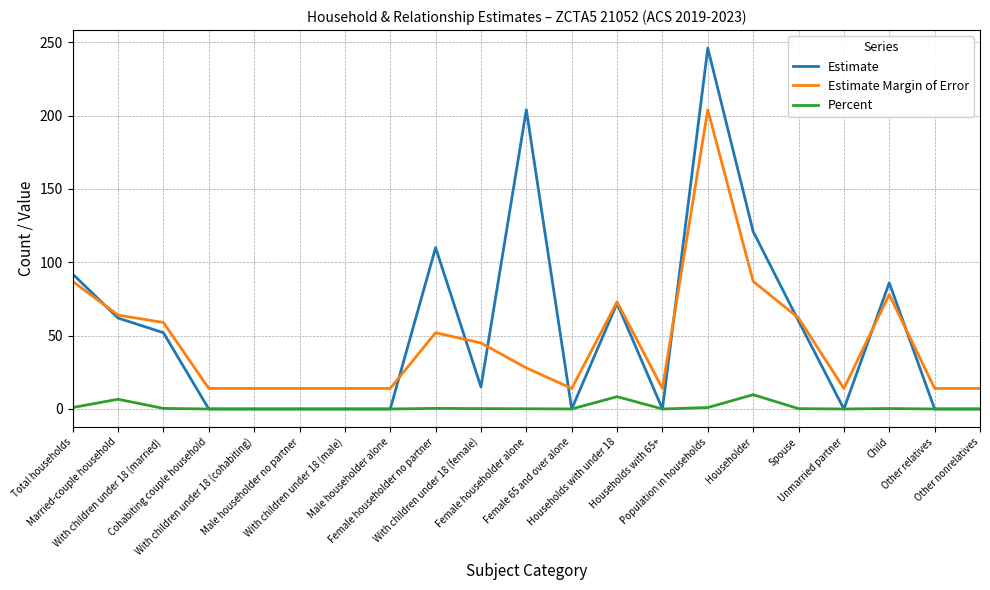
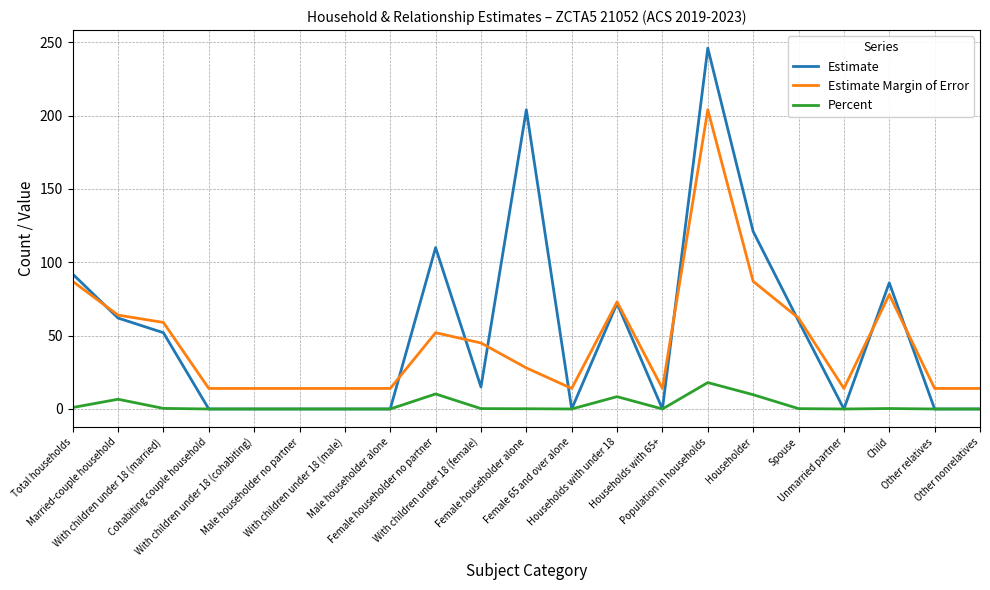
Percent, Female householder no partner: 0 -> 10
Percent, Population in households: 1 -> 18
